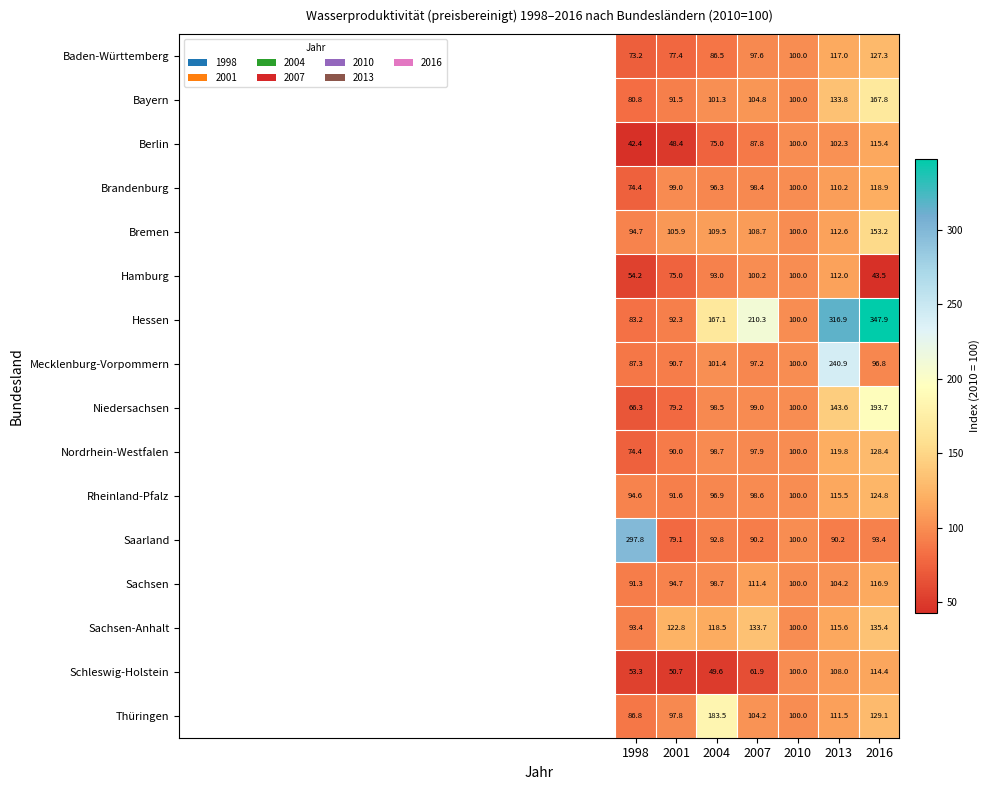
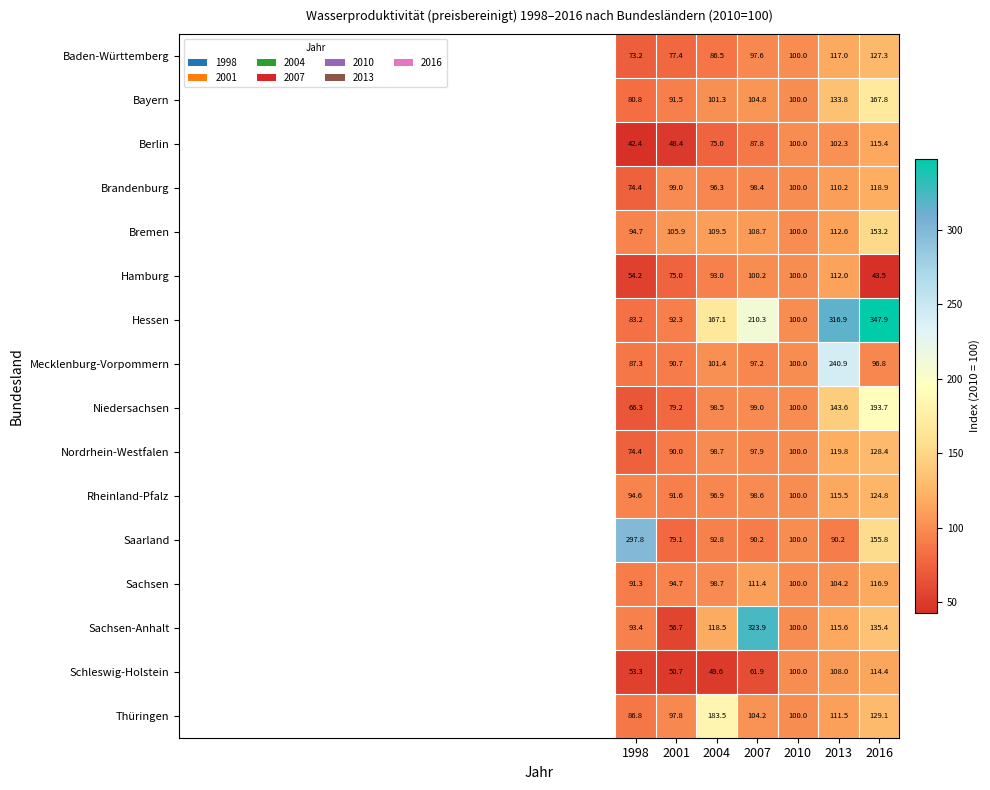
Saarland, 2016: 93.4 -> 155.8
Sachsen-Anhalt, 2001: 122.8 -> 56.7
Sachsen-Anhalt, 2007: 133.7 -> 323.9
